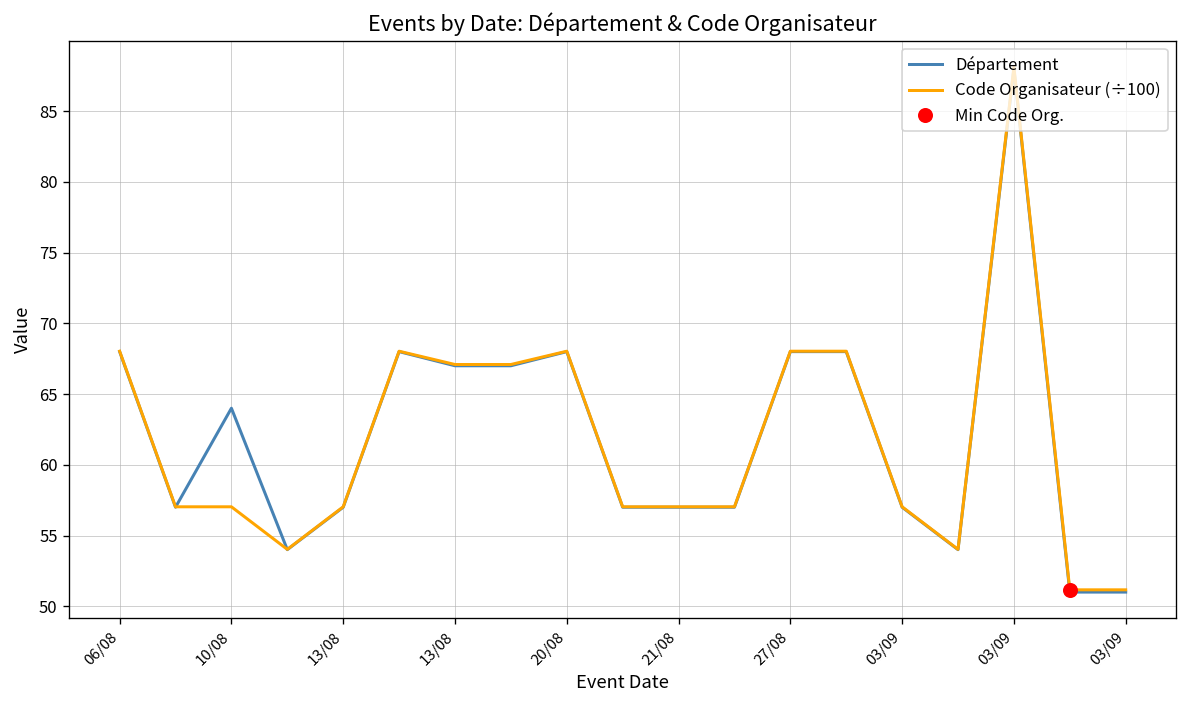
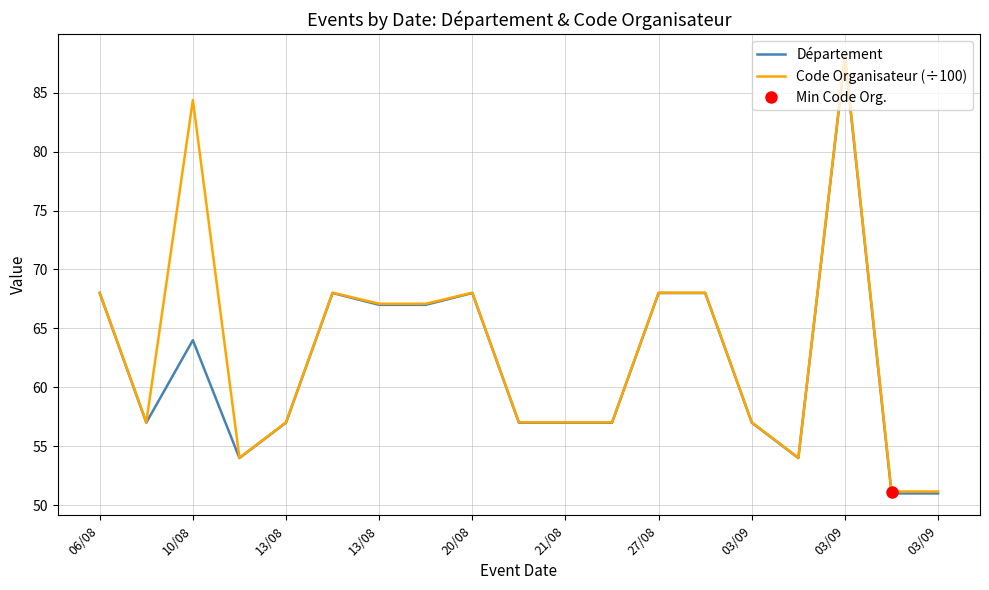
Code Organisateur (÷100), 10/08: 57.0 -> 84.4
